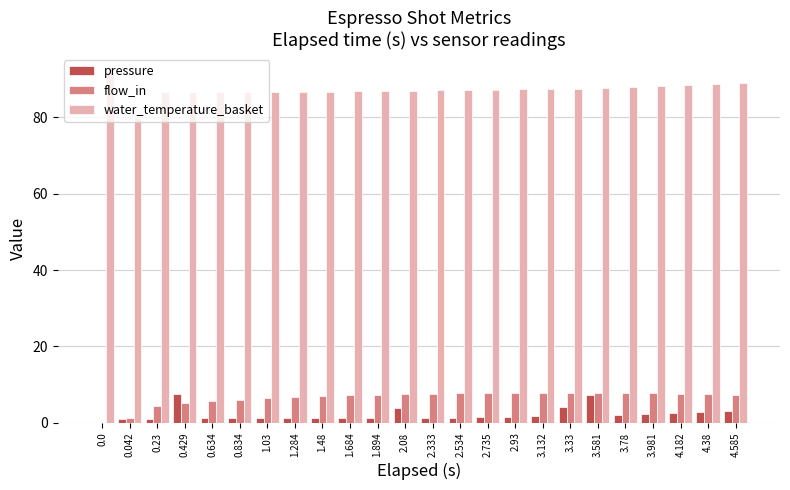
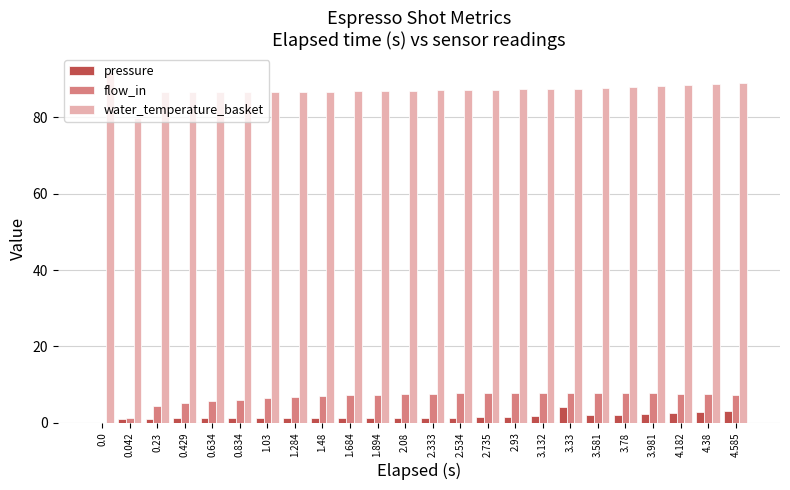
pressure, 0.429: 8 -> 1
pressure, 2.08: 4 -> 1
pressure, 3.581: 7 -> 2
